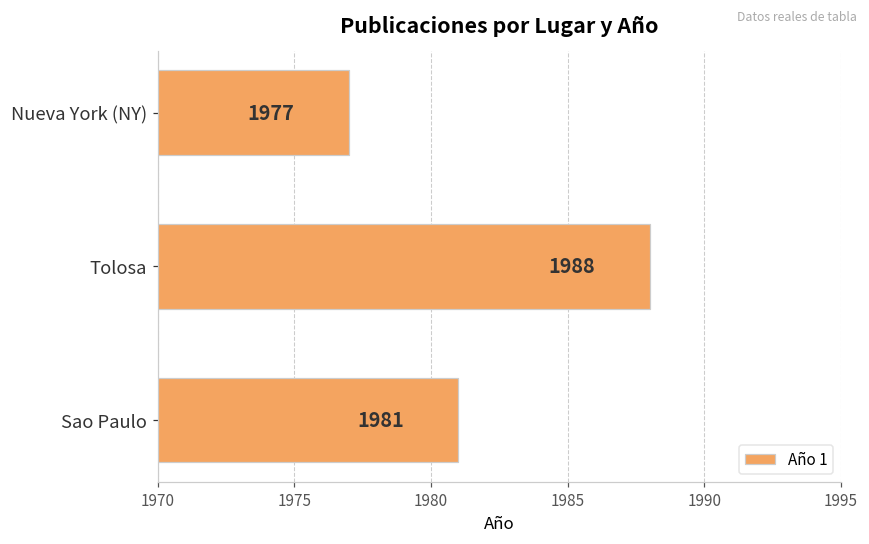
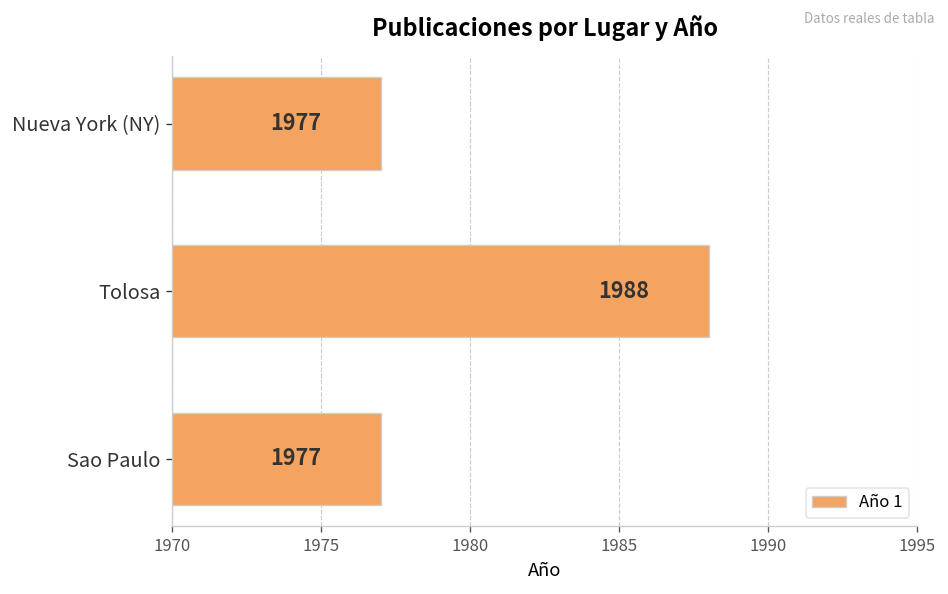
Sao Paulo: 1981 -> 1977
